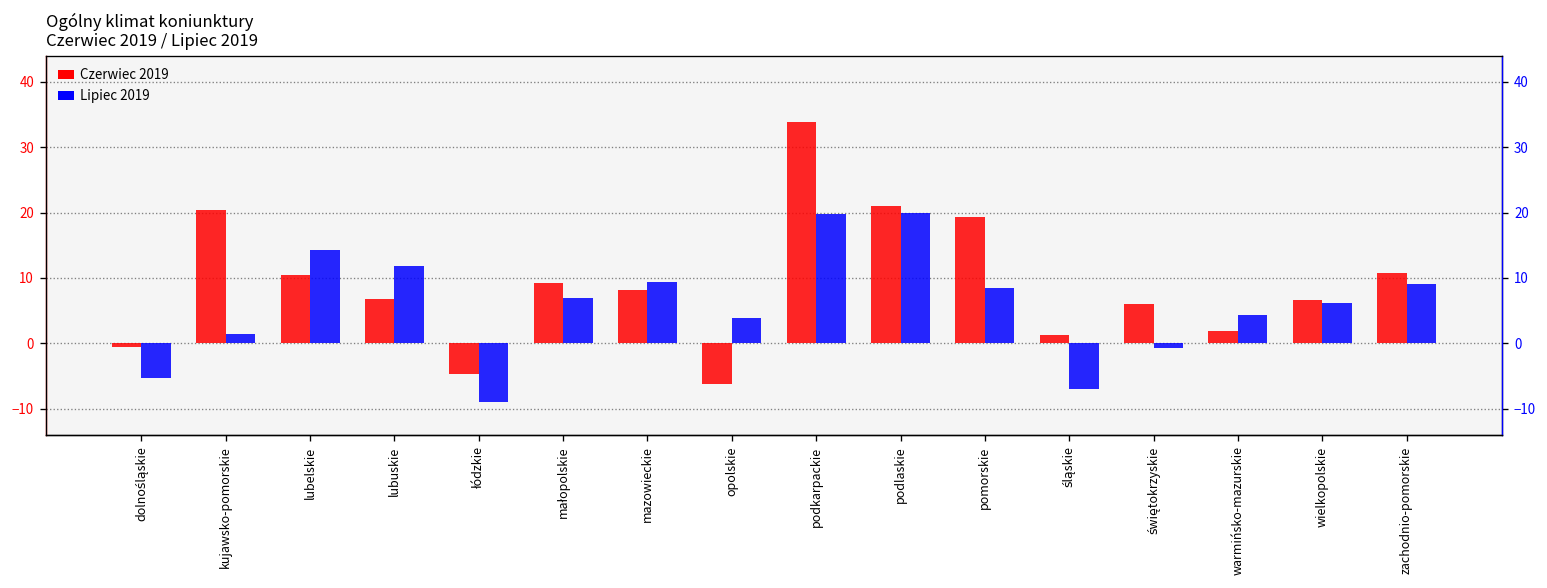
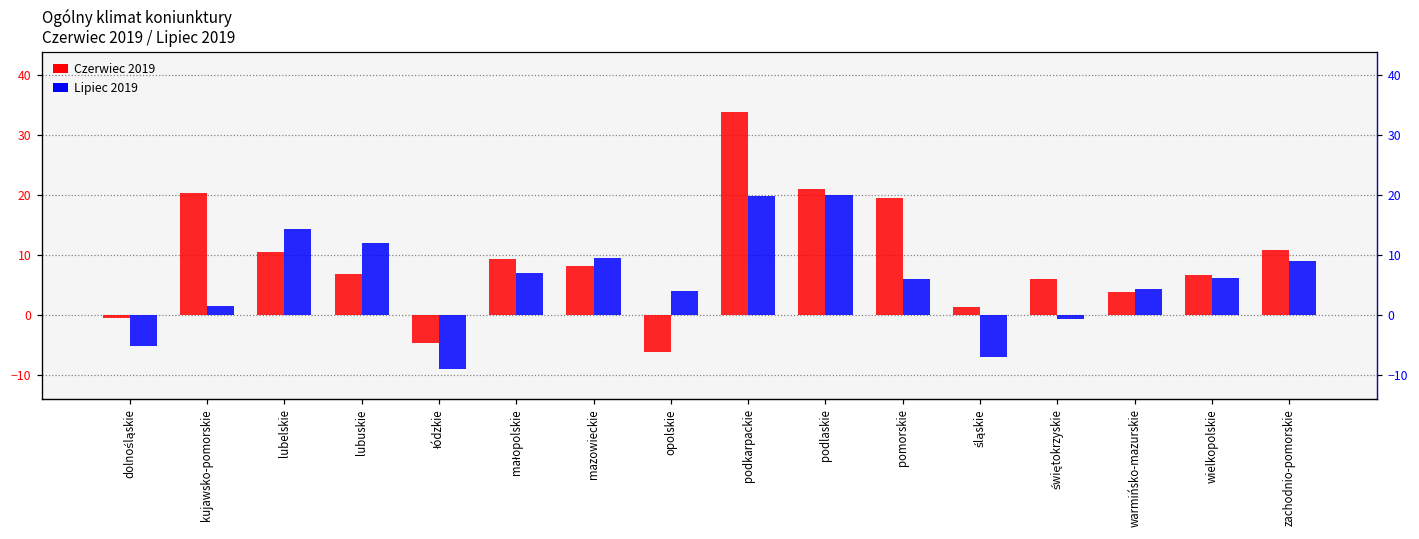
Lipiec 2019, pomorskie: 9 -> 6
Czerwiec 2019, warmińsko-mazurskie: 2 -> 4
